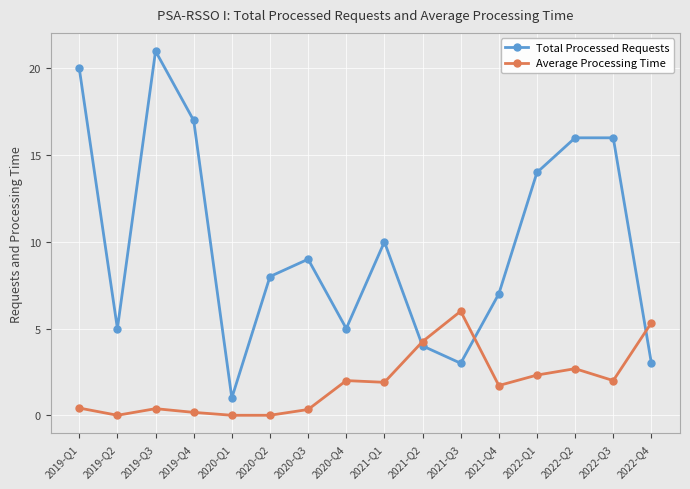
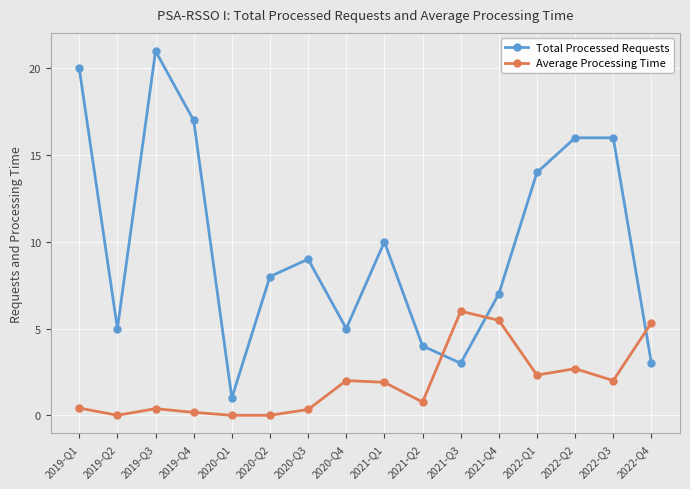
Average Processing Time, 2021-Q2: 4.3 -> 0.8
Average Processing Time, 2021-Q4: 1.7 -> 5.5
